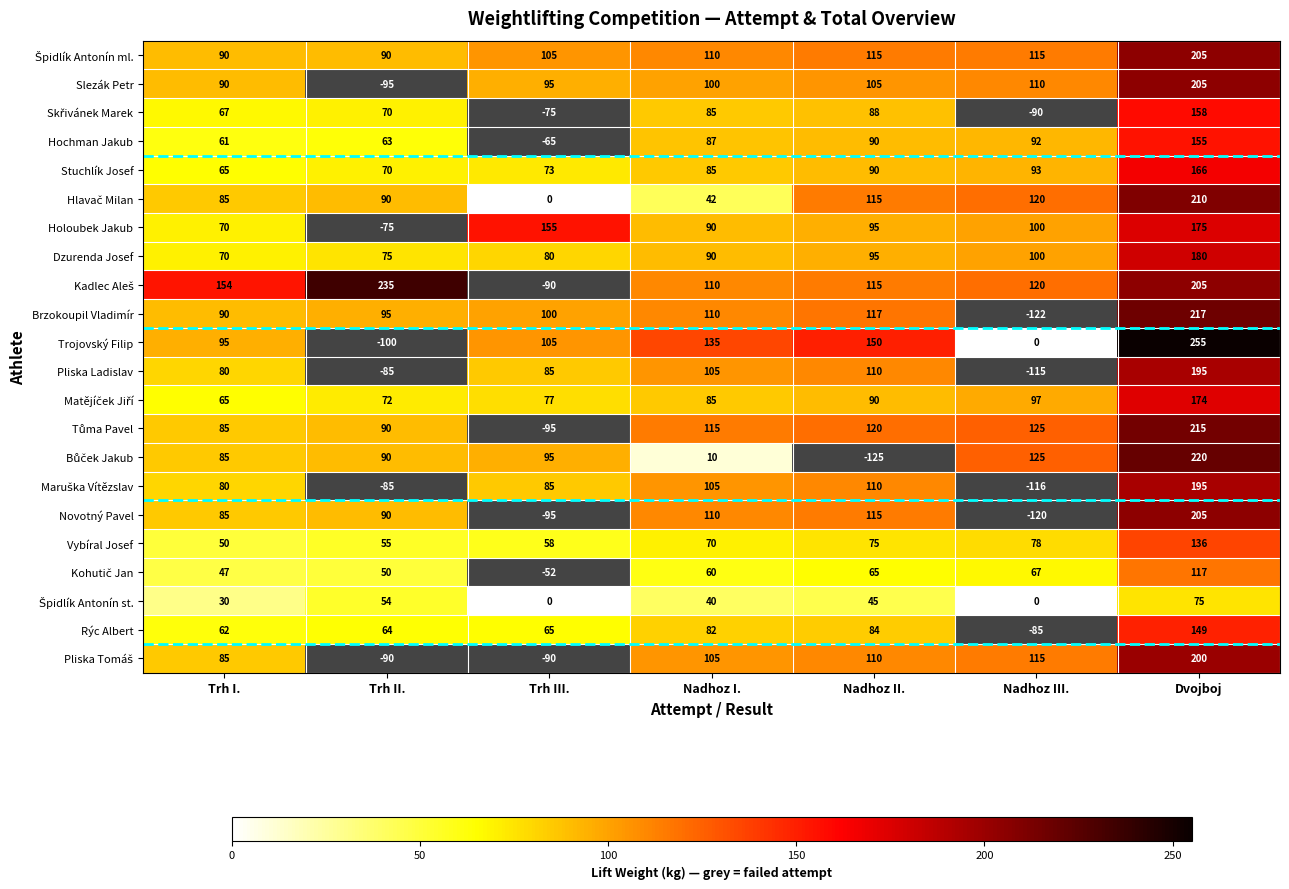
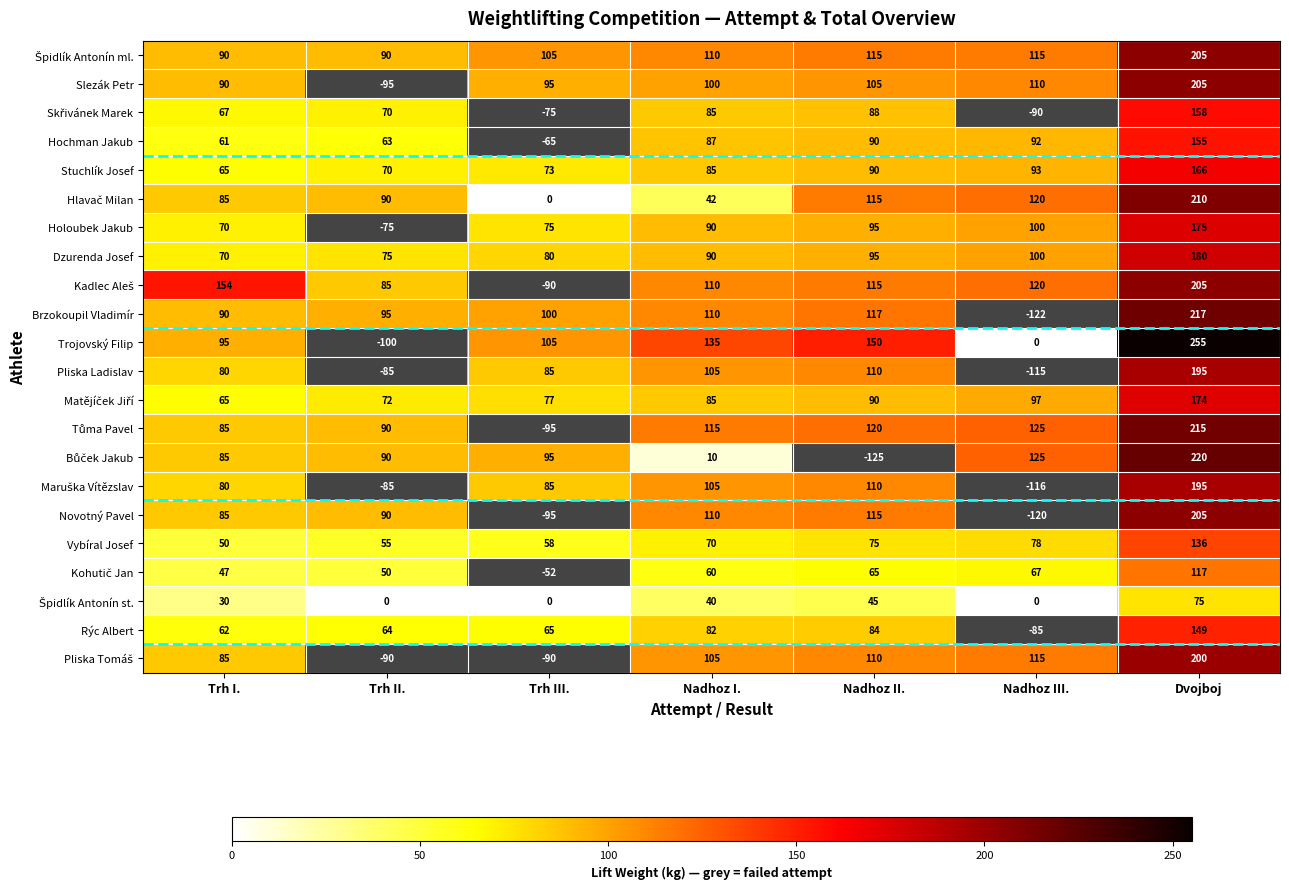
Holoubek Jakub, Trh III.: 155 -> 75
Kadlec Aleš, Trh II.: 235 -> 85
Špidlík Antonín st., Trh II.: 54 -> 0
